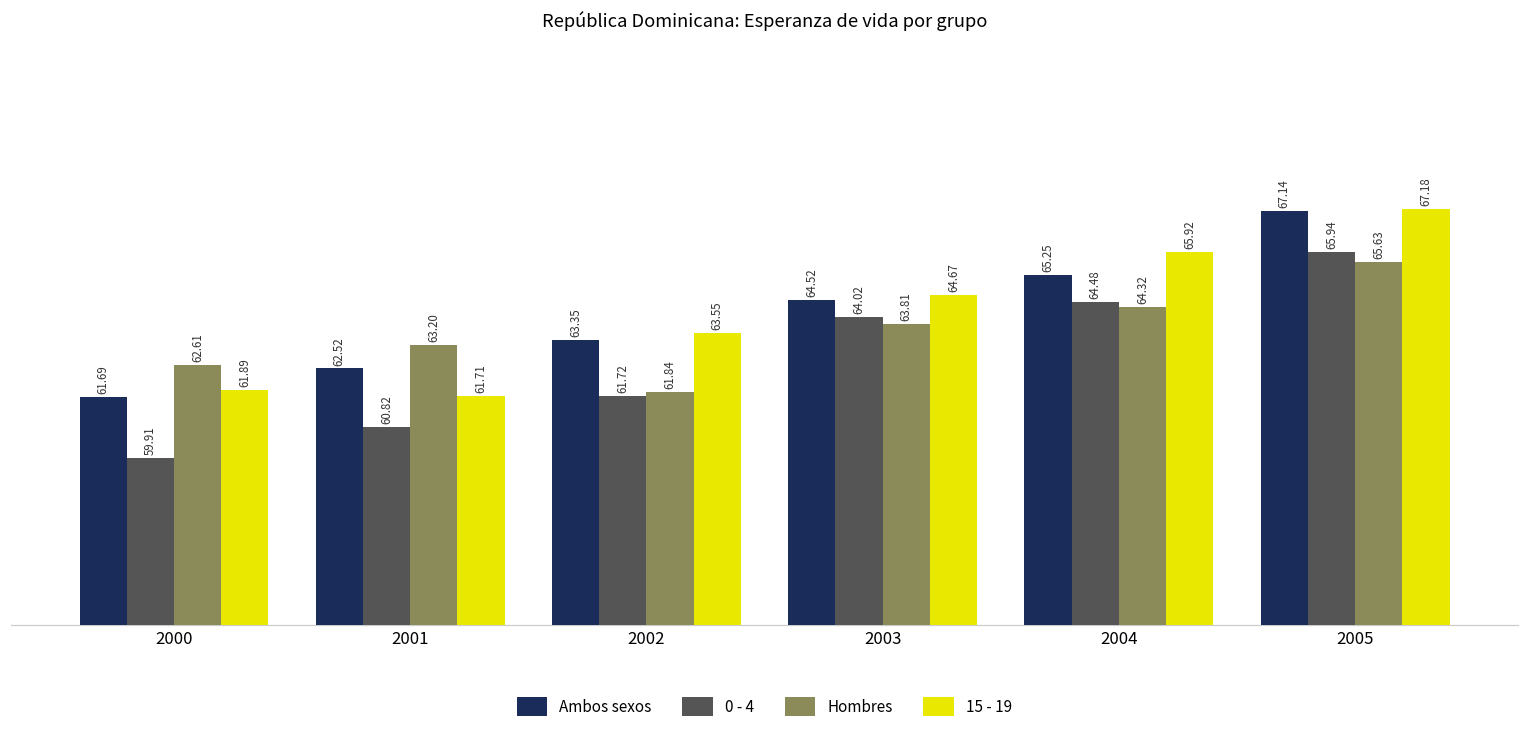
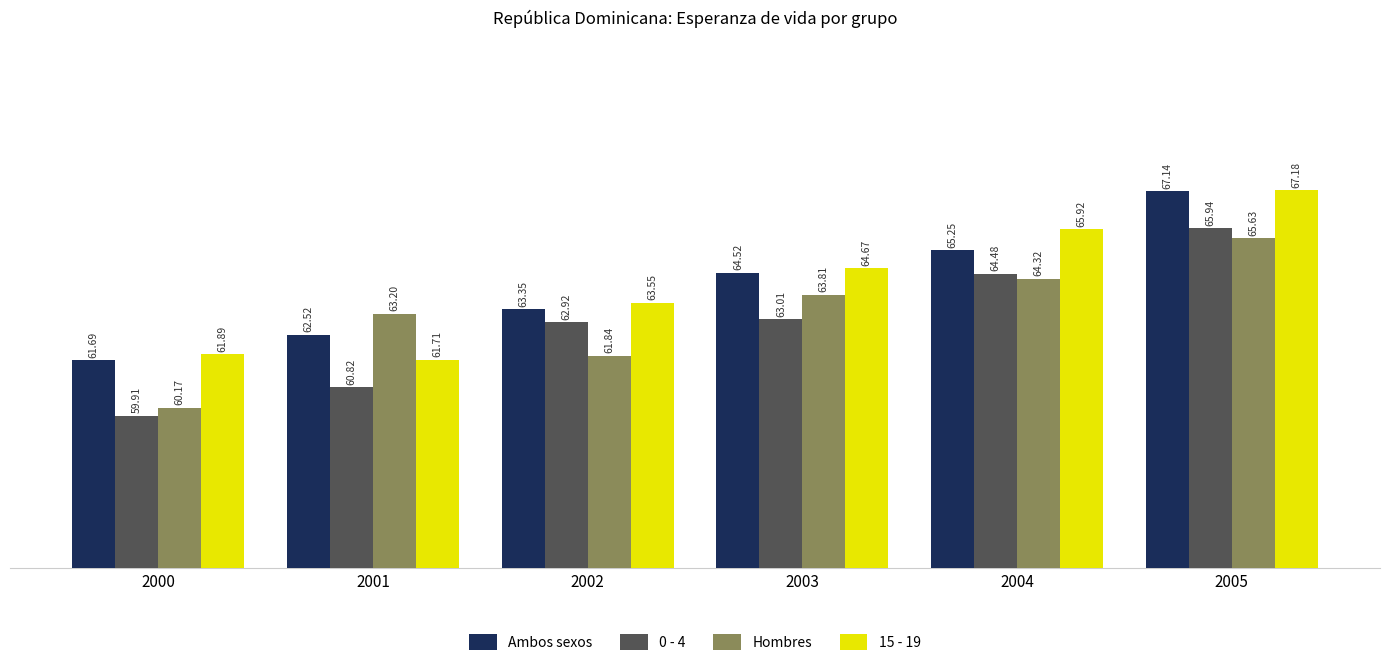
Hombres, 2000: 62.61 -> 60.17
0 - 4, 2002: 61.72 -> 62.92
0 - 4, 2003: 64.02 -> 63.01
